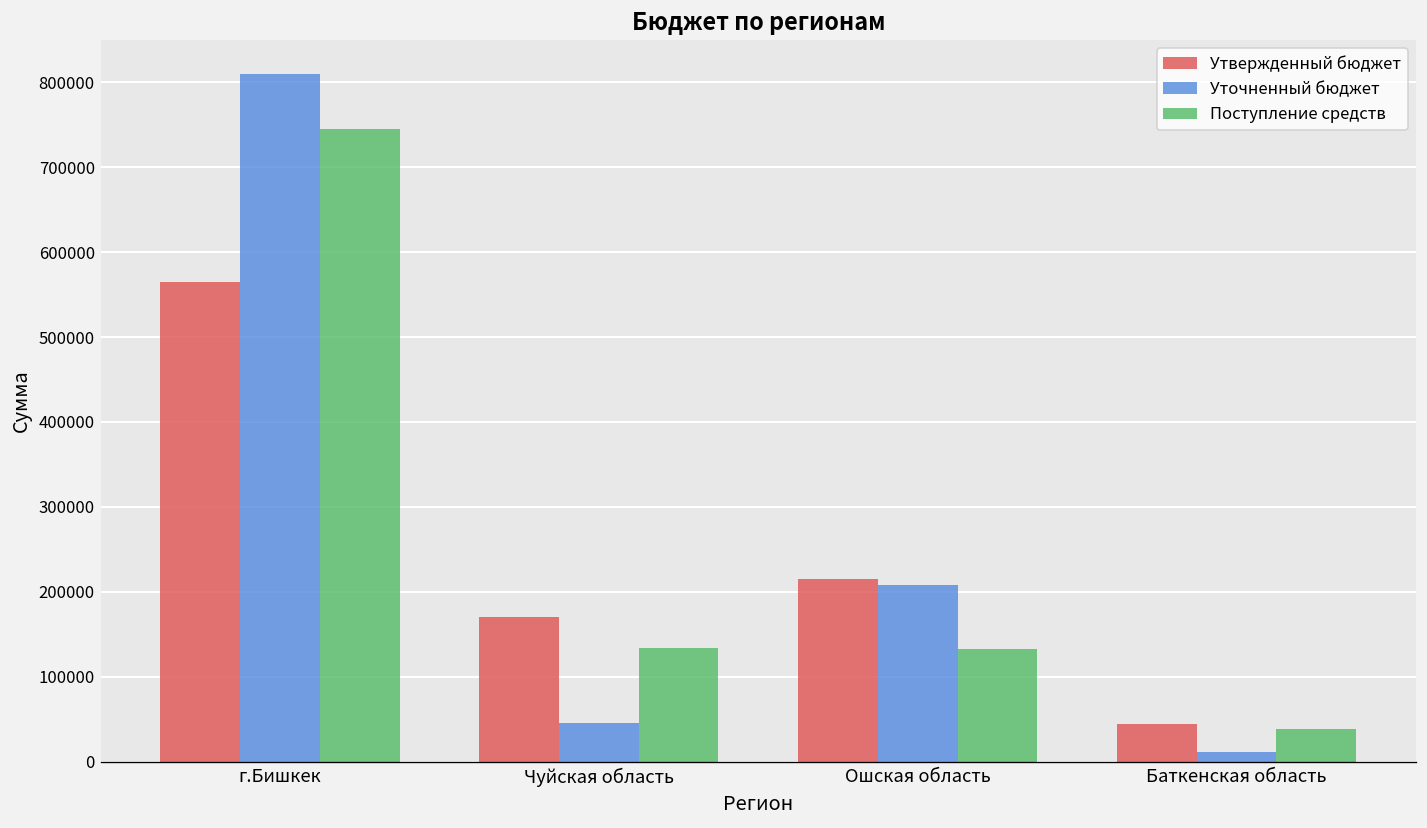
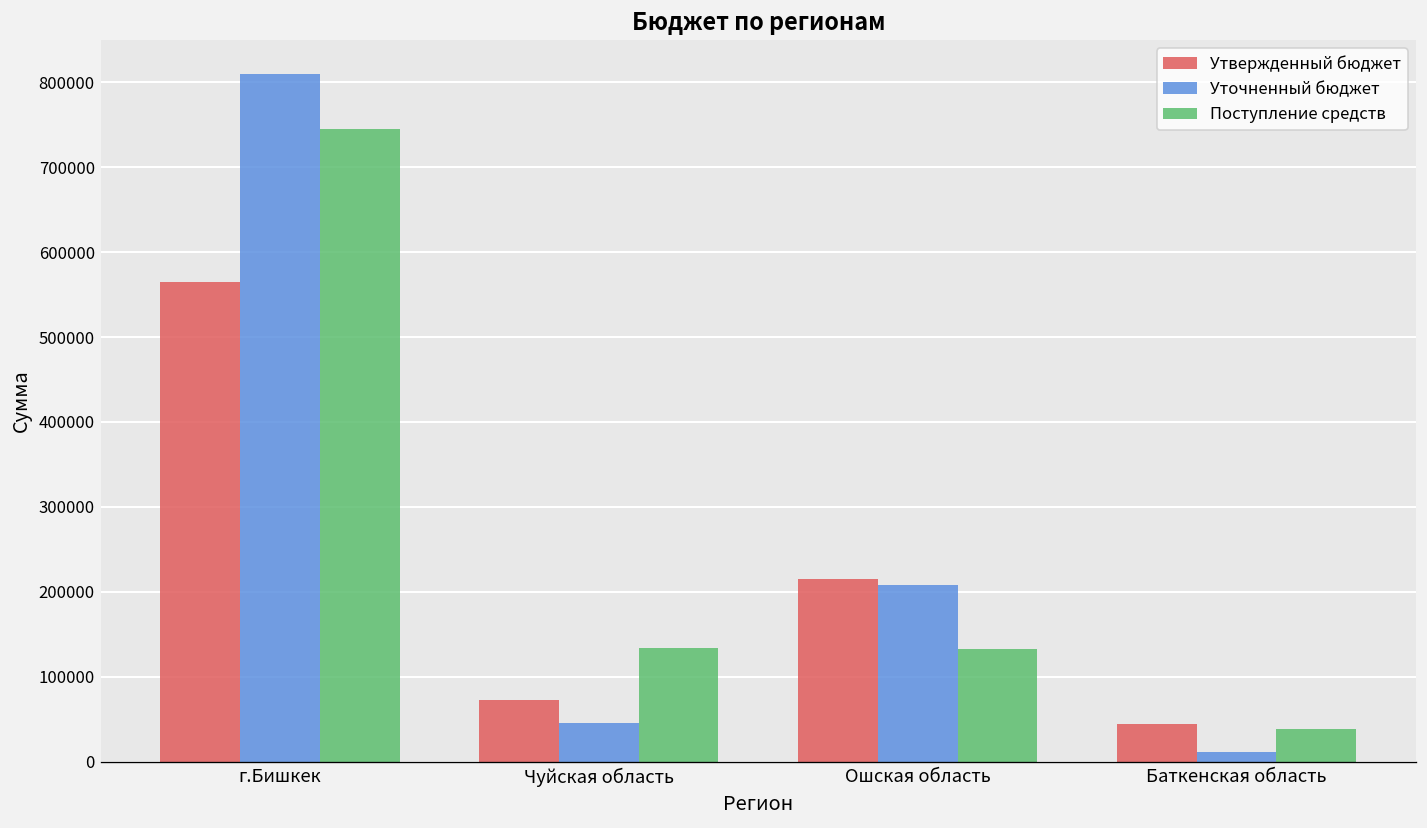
Утвержденный бюджет, Чуйская область: 170000 -> 70000
